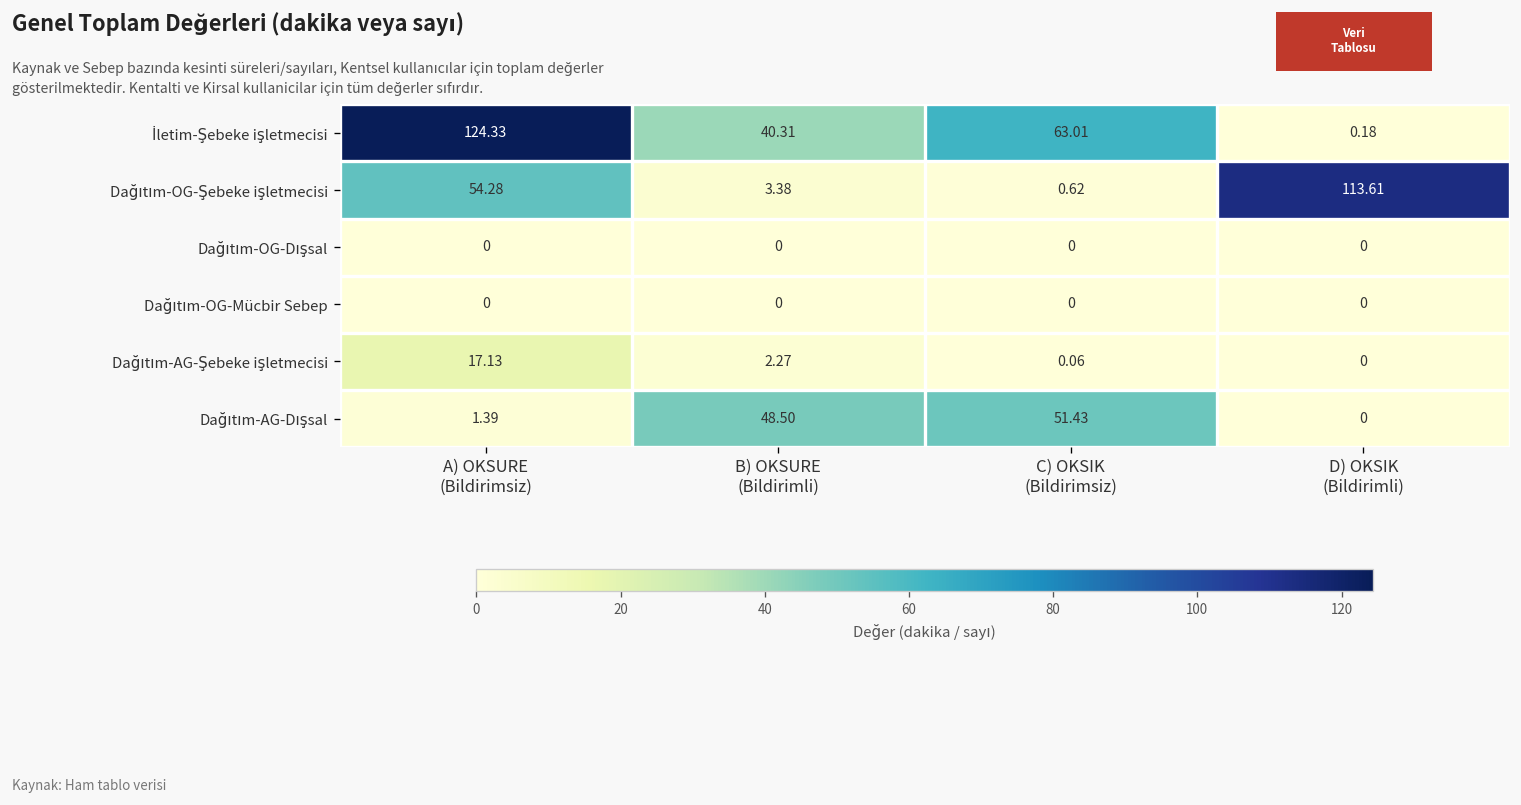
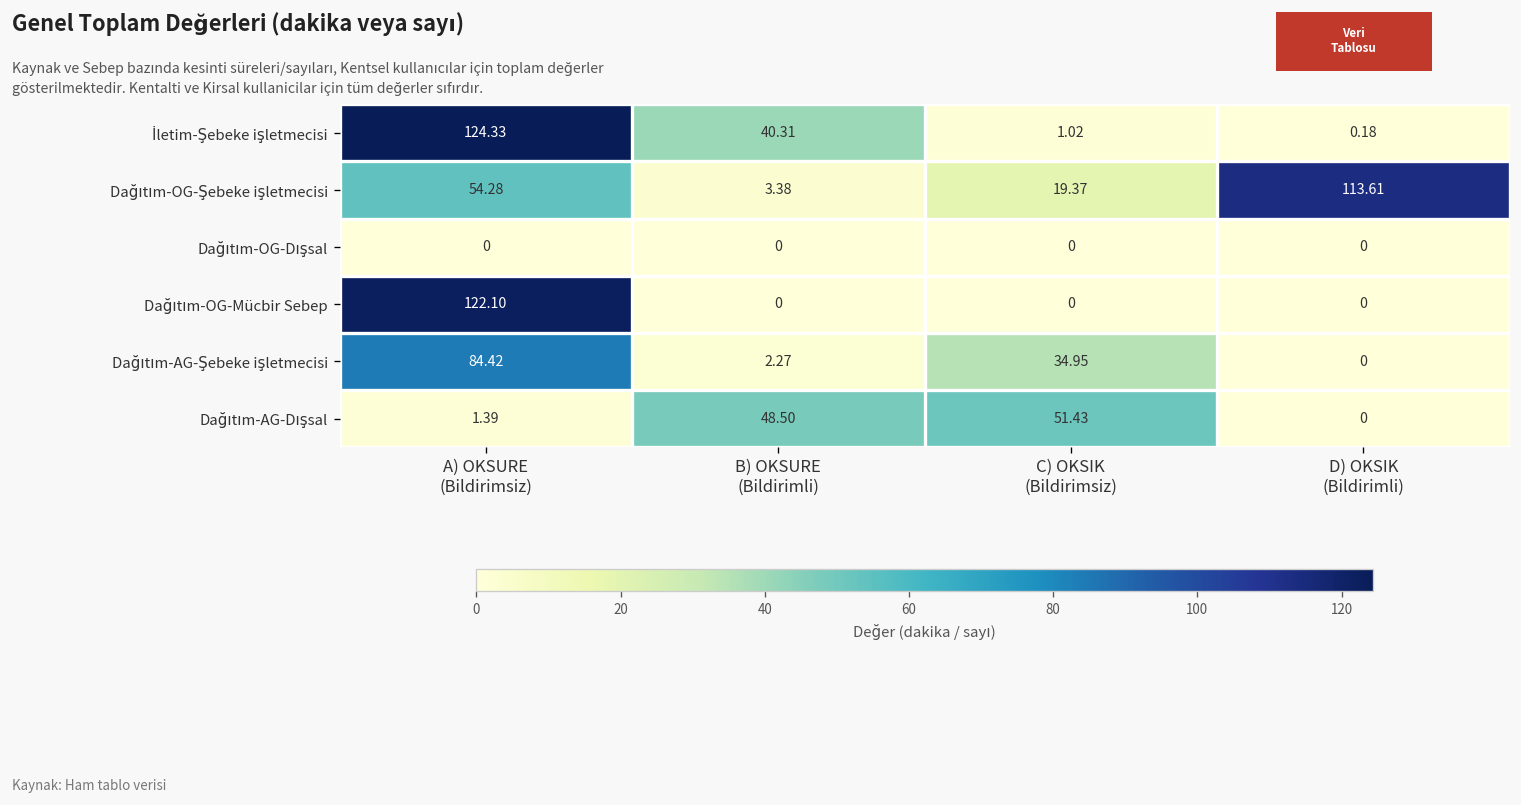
İletim-Şebeke işletmecisi, C) OKSIK (Bildirimsiz): 63.01 -> 1.02
Dağıtım-OG-Şebeke işletmecisi, C) OKSIK (Bildirimsiz): 0.62 -> 19.37
Dağıtım-OG-Mücbir Sebep, A) OKSURE (Bildirimsiz): 0 -> 122.10
Dağıtım-AG-Şebeke işletmecisi, A) OKSURE (Bildirimsiz): 17.13 -> 84.42
Dağıtım-AG-Şebeke işletmecisi, C) OKSIK (Bildirimsiz): 0.06 -> 34.95
